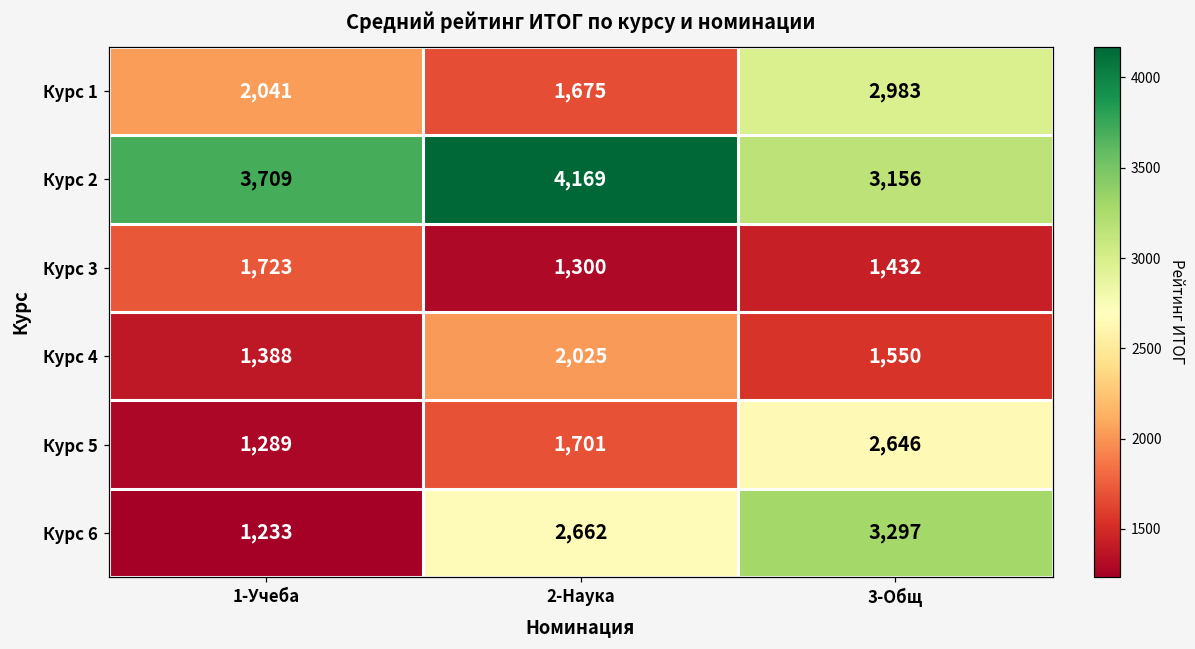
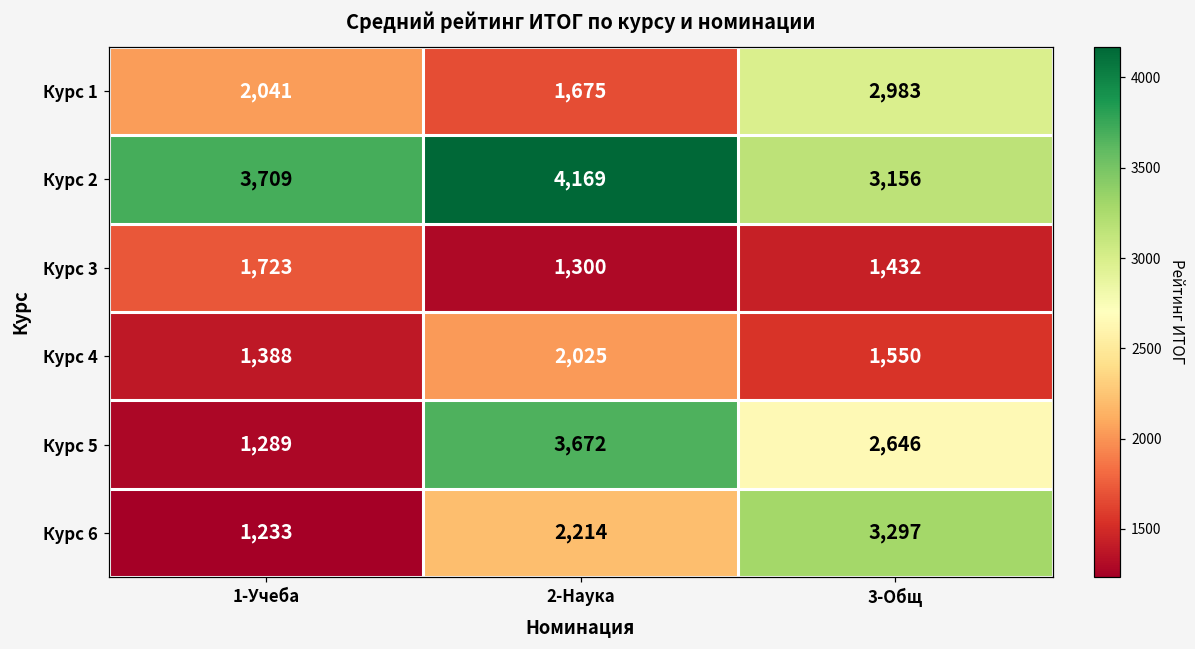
Курс 5, 2-Наука: 1,701 -> 3,672
Курс 6, 2-Наука: 2,662 -> 2,214
